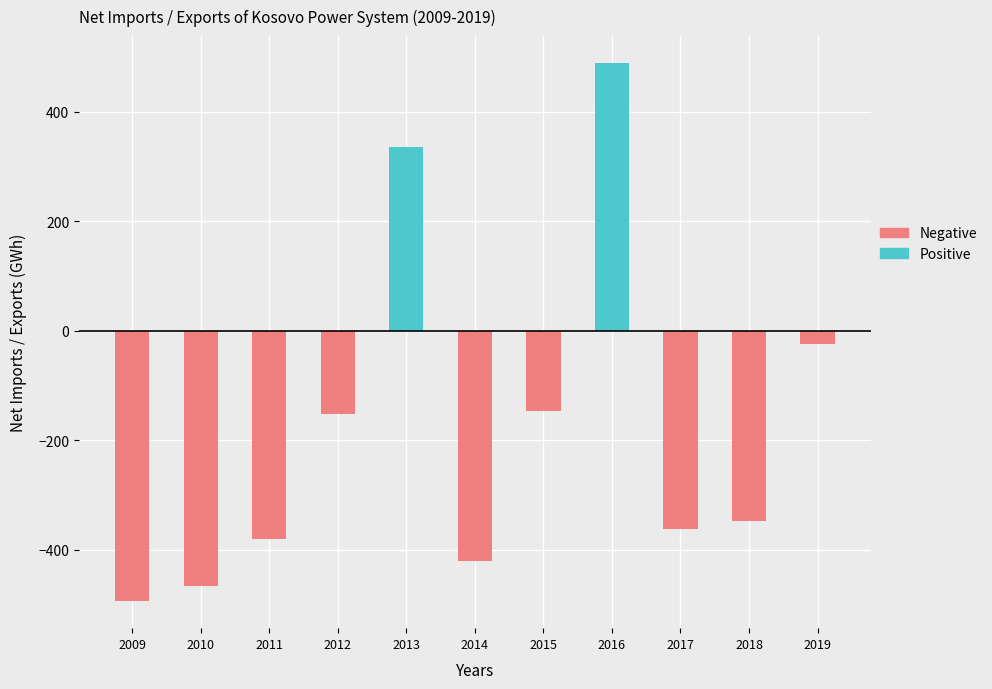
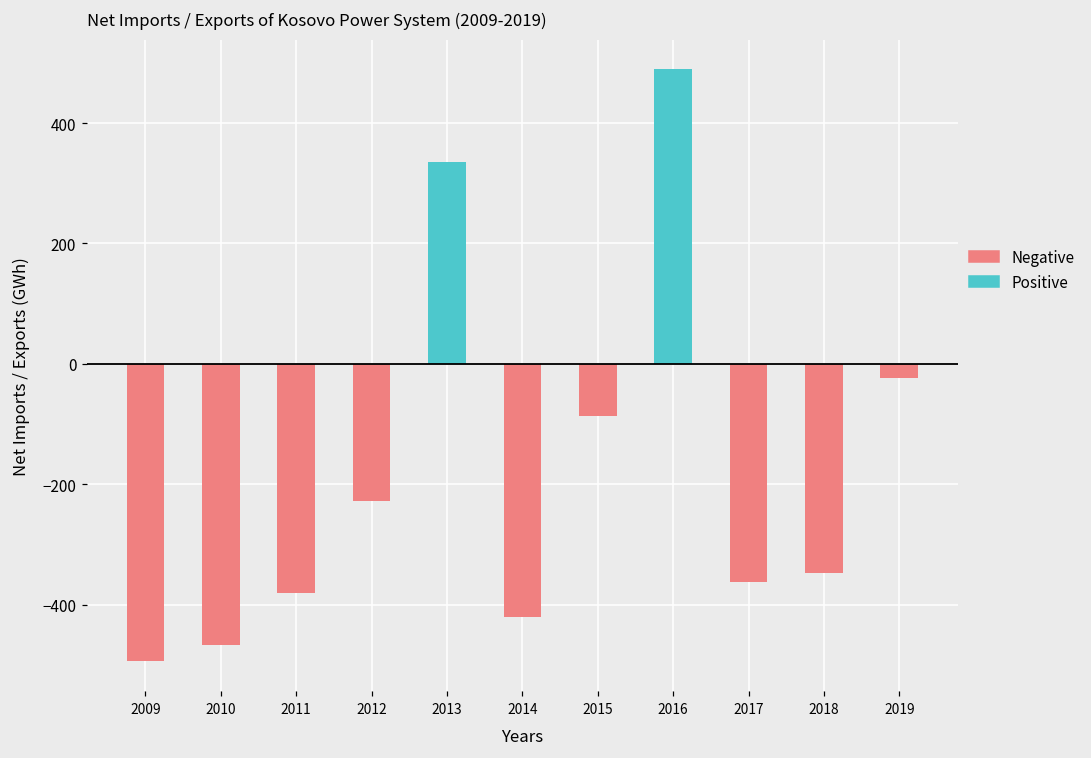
2012: -150 -> -230
2015: -150 -> -90
